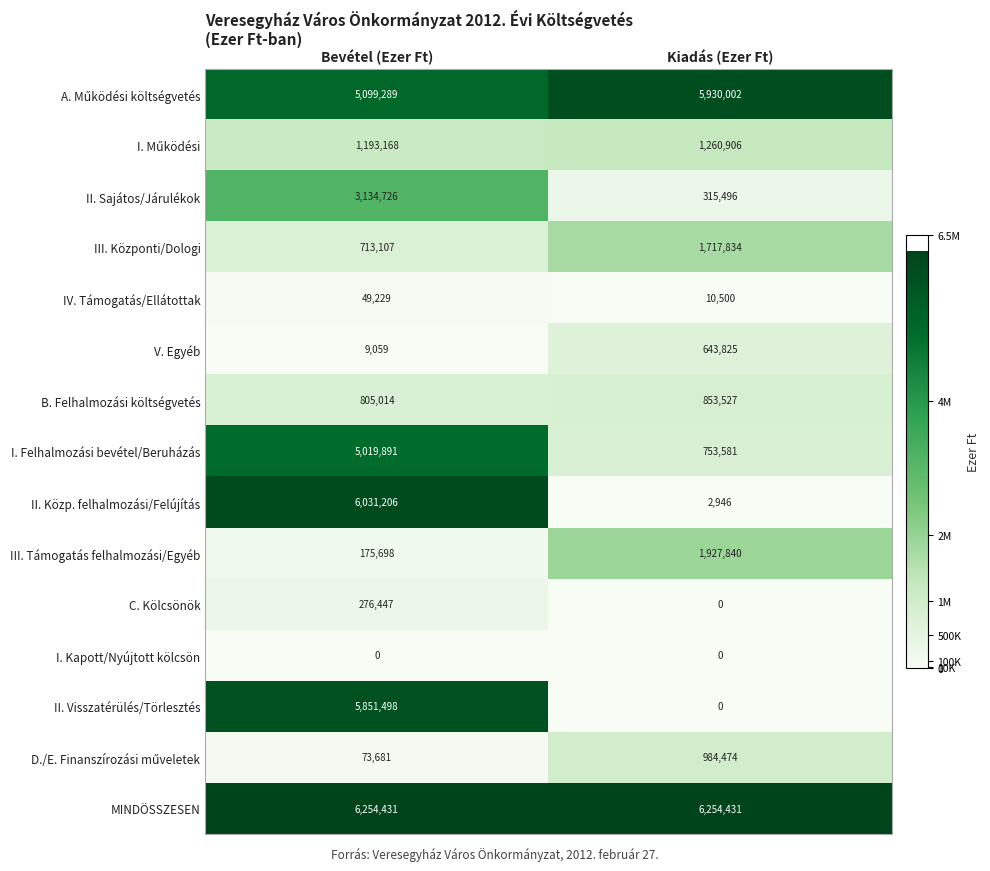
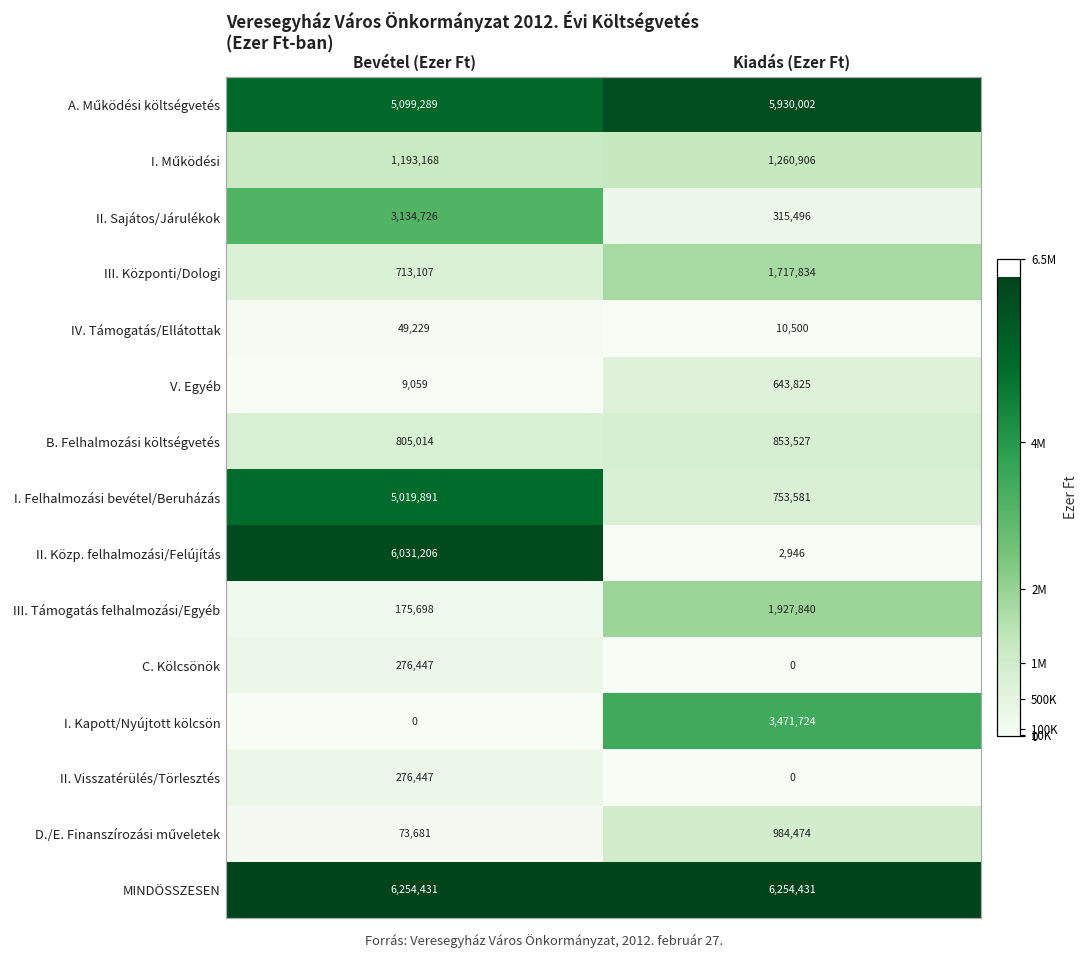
I. Kapott/Nyújtott kölcsön, Kiadás (Ezer Ft): 0 -> 3,471,724
II. Visszatérülés/Törlesztés, Bevétel (Ezer Ft): 5,851,498 -> 276,447
